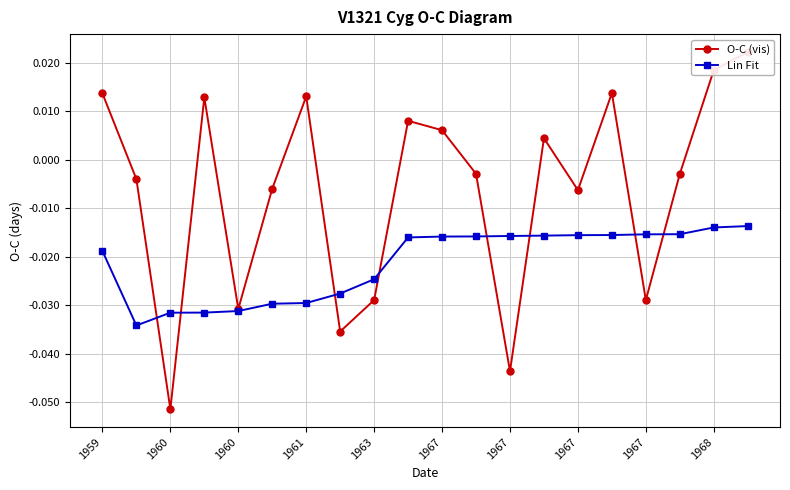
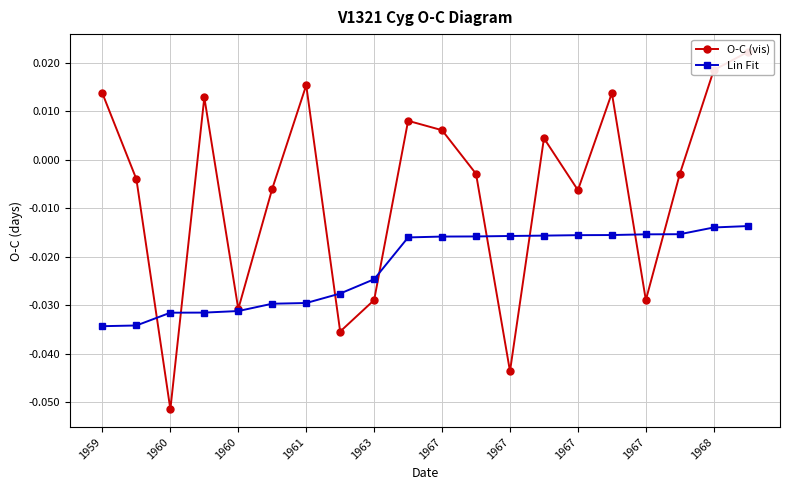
Lin Fit, 1959: -0.019 -> -0.034
O-C (vis), 1961: 0.013 -> 0.015
